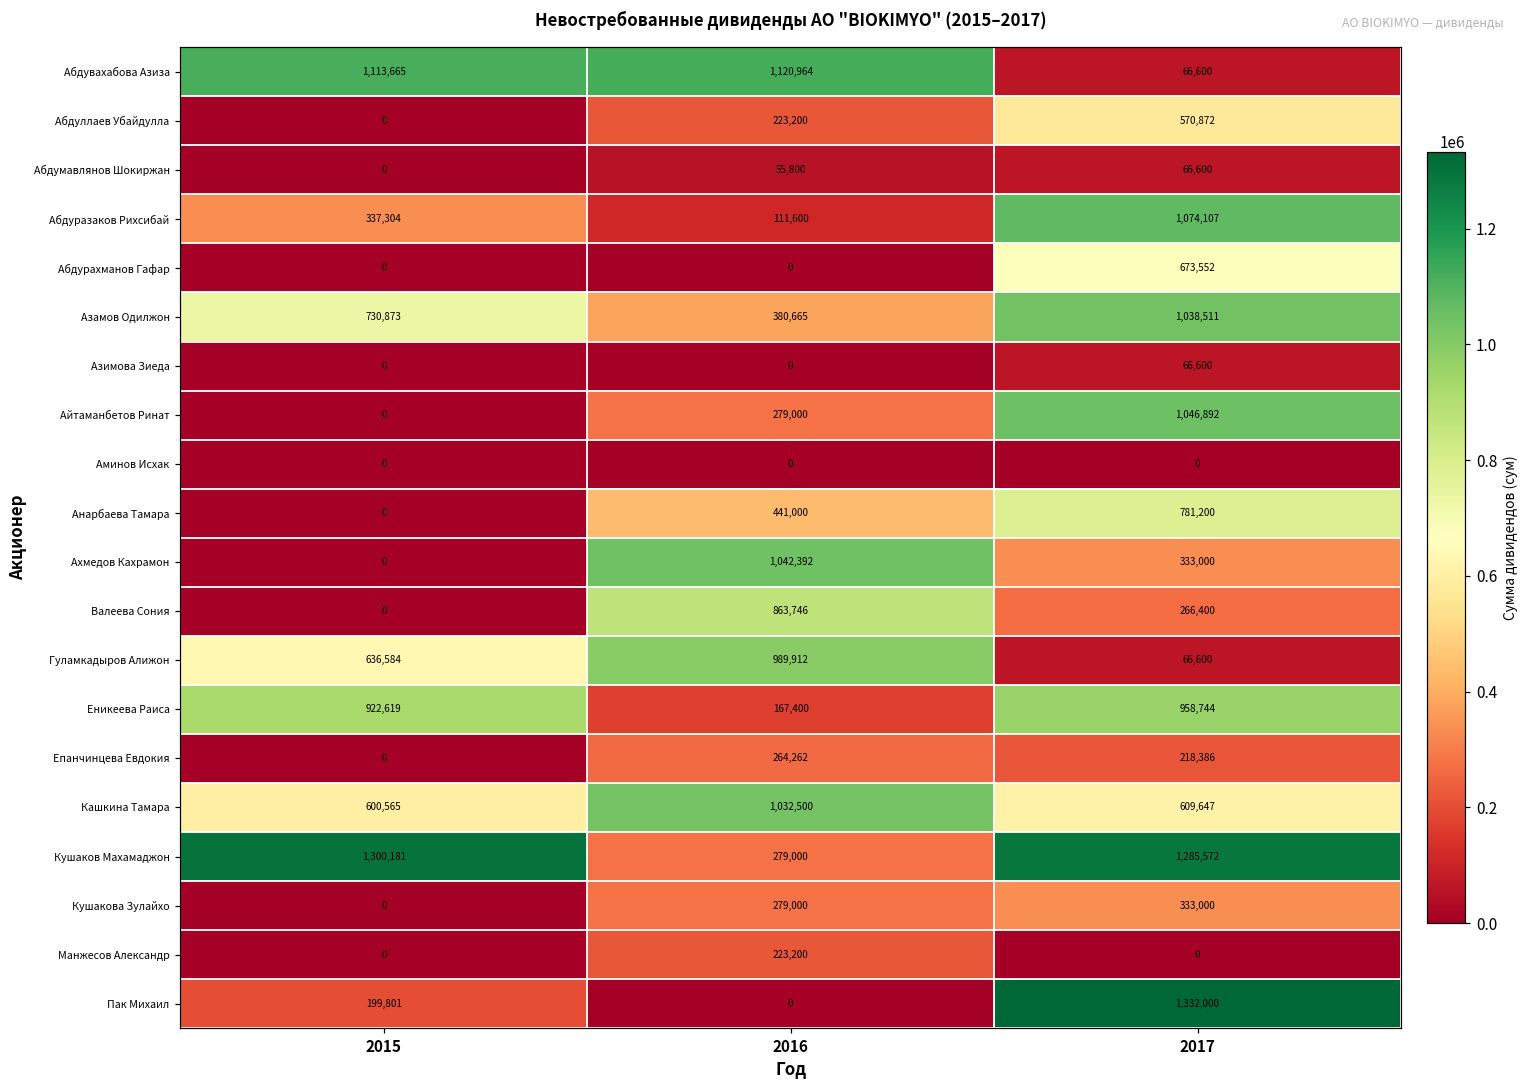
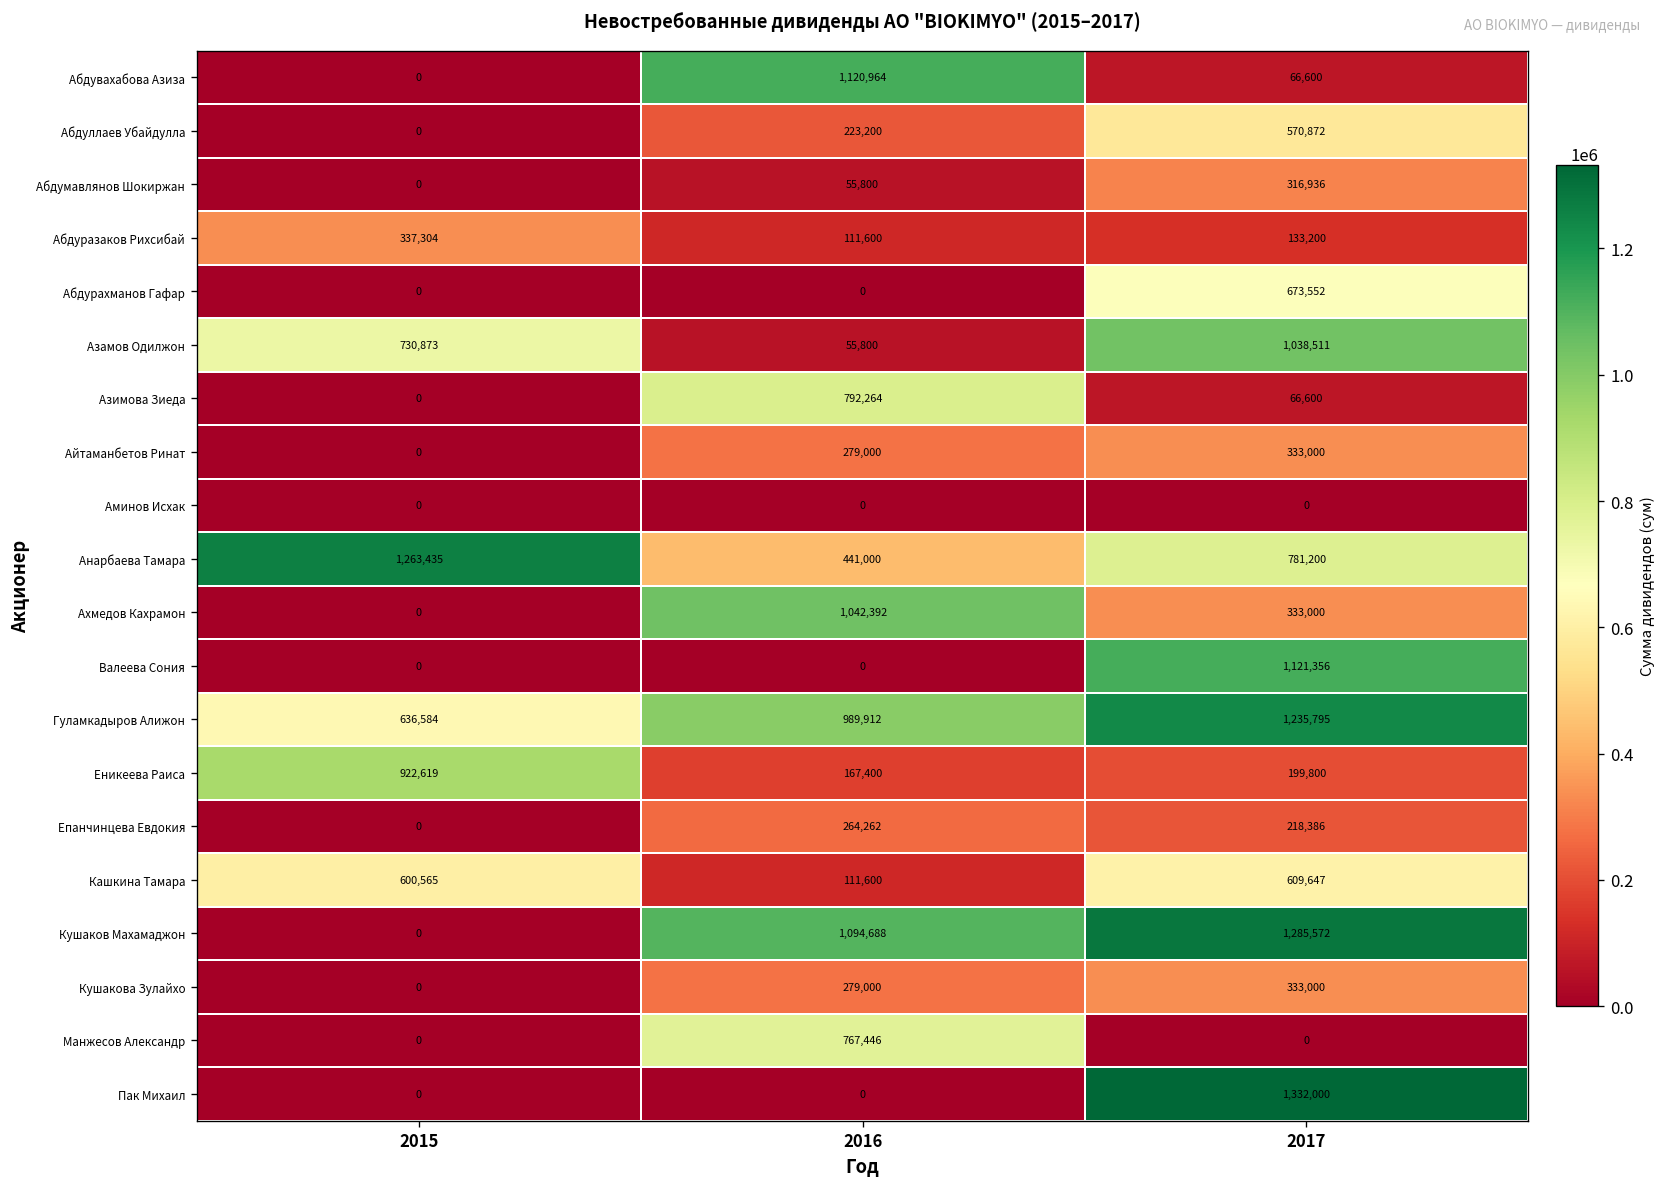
Абдувахабова Азиза, 2015: 1,113,665 -> 0
Абдумавлянов Шокиржан, 2017: 66,600 -> 316,936
Абдуразаков Рихсибай, 2017: 1,074,107 -> 133,200
Азамов Одилжон, 2016: 380,665 -> 55,800
Азимова Зиеда, 2016: 0 -> 792,264
Айтаманбетов Ринат, 2017: 1,046,892 -> 333,000
Анарбаева Тамара, 2015: 0 -> 1,263,435
Валеева Сония, 2016: 863,746 -> 0
Валеева Сония, 2017: 266,400 -> 1,121,356
Гуламкадыров Алижон, 2017: 66,600 -> 1,235,795
Еникеева Раиса, 2017: 958,744 -> 199,800
Кашкина Тамара, 2016: 1,032,500 -> 111,600
Кушаков Махамаджон, 2015: 1,300,181 -> 0
Кушаков Махамаджон, 2016: 279,000 -> 1,094,688
Манжесов Александр, 2016: 223,200 -> 767,446
Пак Михаил, 2015: 199,801 -> 0
